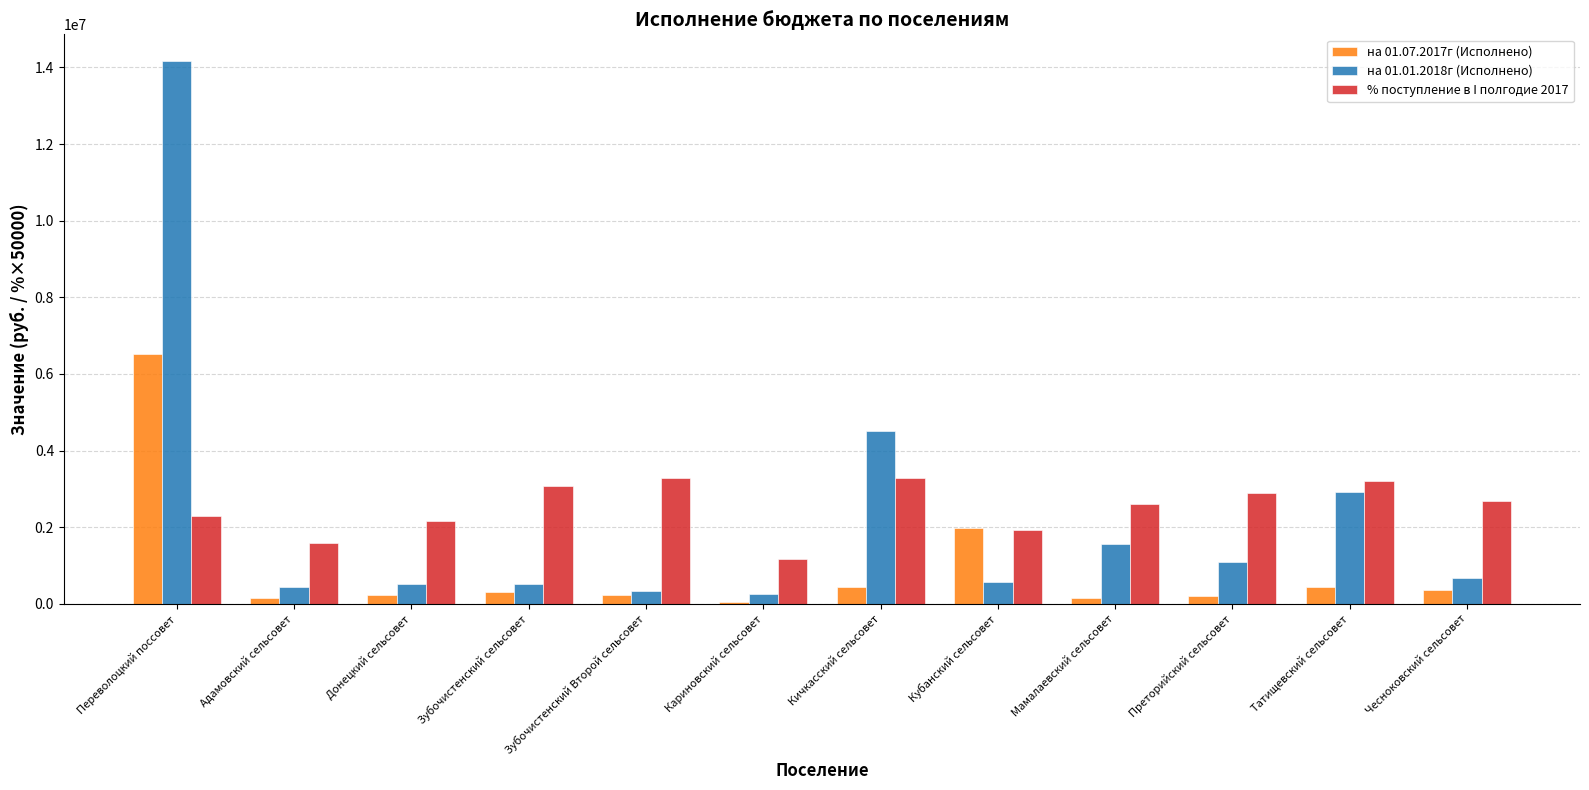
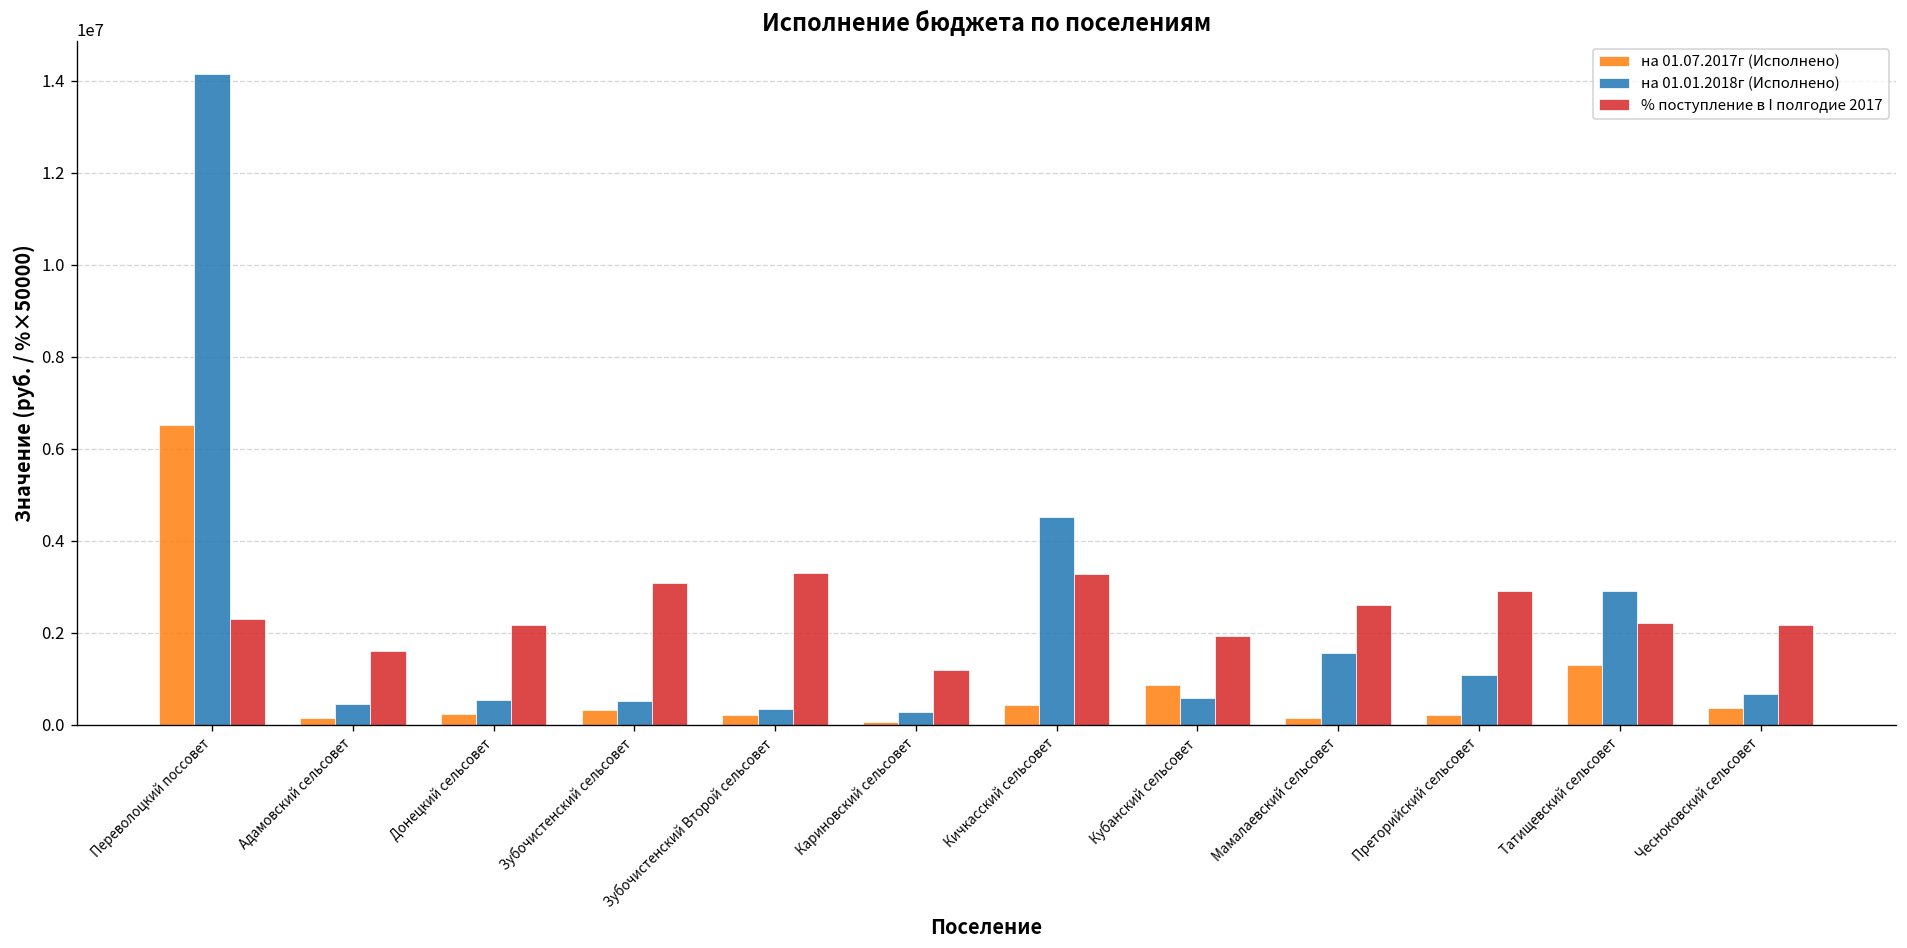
на 01.07.2017г (Исполнено), Кубанский сельсовет: 2000000 -> 900000
на 01.07.2017г (Исполнено), Татищевский сельсовет: 400000 -> 1300000
% поступление в I полгодие 2017, Татищевский сельсовет: 3200000 -> 2200000
% поступление в I полгодие 2017, Чесноковский сельсовет: 2700000 -> 2200000
